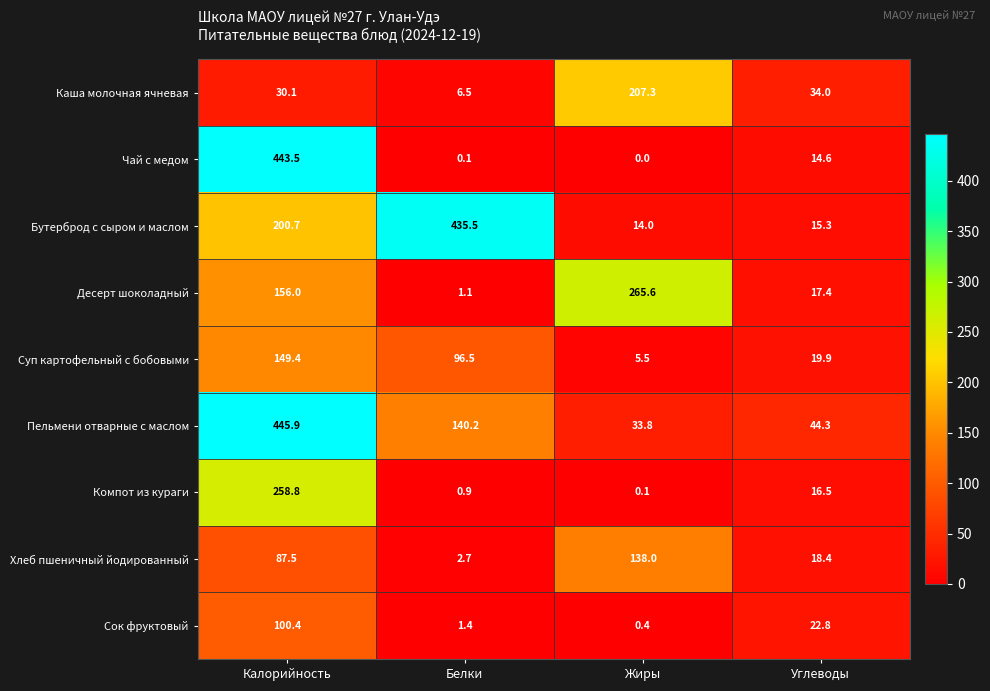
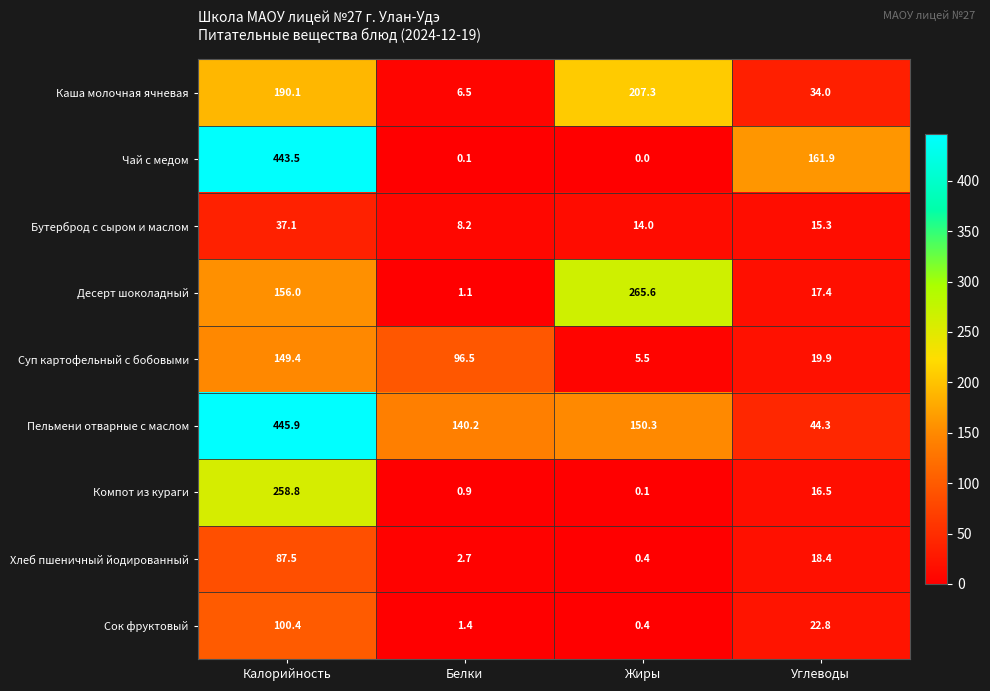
Каша молочная ячневая, Калорийность: 30.1 -> 190.1
Чай с медом, Углеводы: 14.6 -> 161.9
Бутерброд с сыром и маслом, Калорийность: 200.7 -> 37.1
Бутерброд с сыром и маслом, Белки: 435.5 -> 8.2
Пельмени отварные с маслом, Жиры: 33.8 -> 150.3
Хлеб пшеничный йодированный, Жиры: 138.0 -> 0.4
